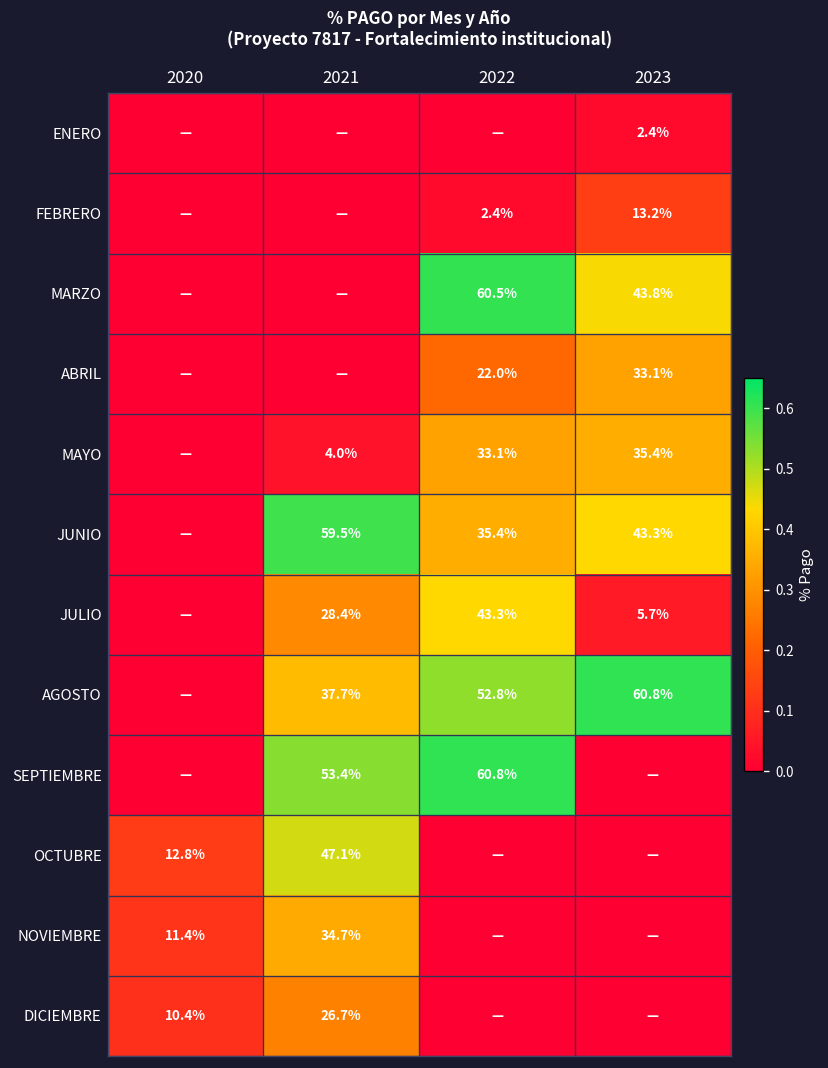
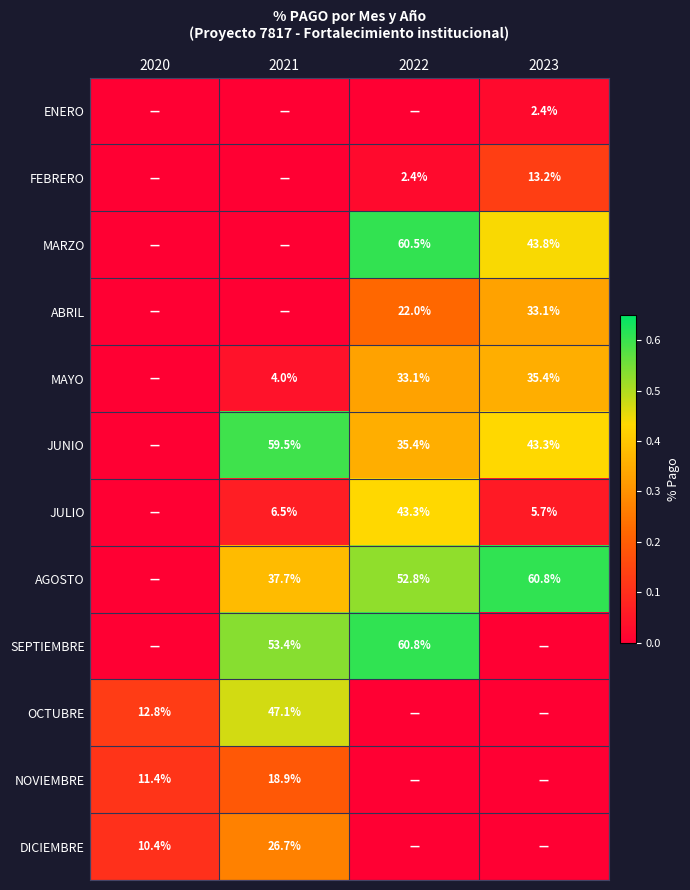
JULIO, 2021: 28.4% -> 6.5%
NOVIEMBRE, 2021: 34.7% -> 18.9%
